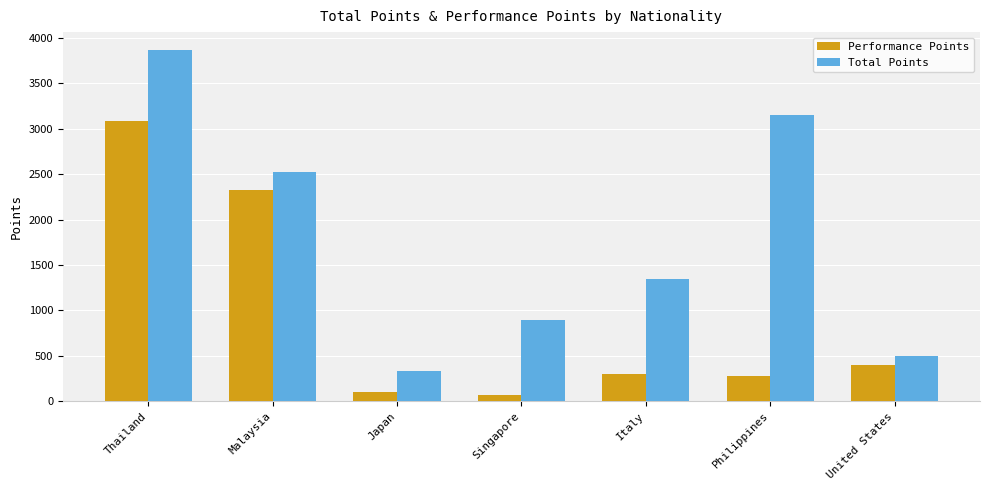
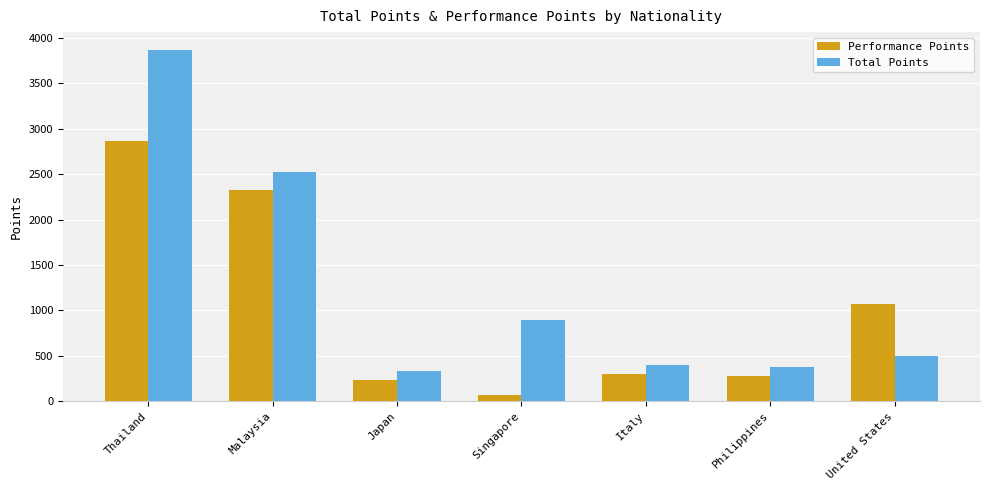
Performance Points, Thailand: 3100 -> 2900
Performance Points, Japan: 100 -> 200
Total Points, Italy: 1400 -> 400
Total Points, Philippines: 3200 -> 400
Performance Points, United States: 400 -> 1100
